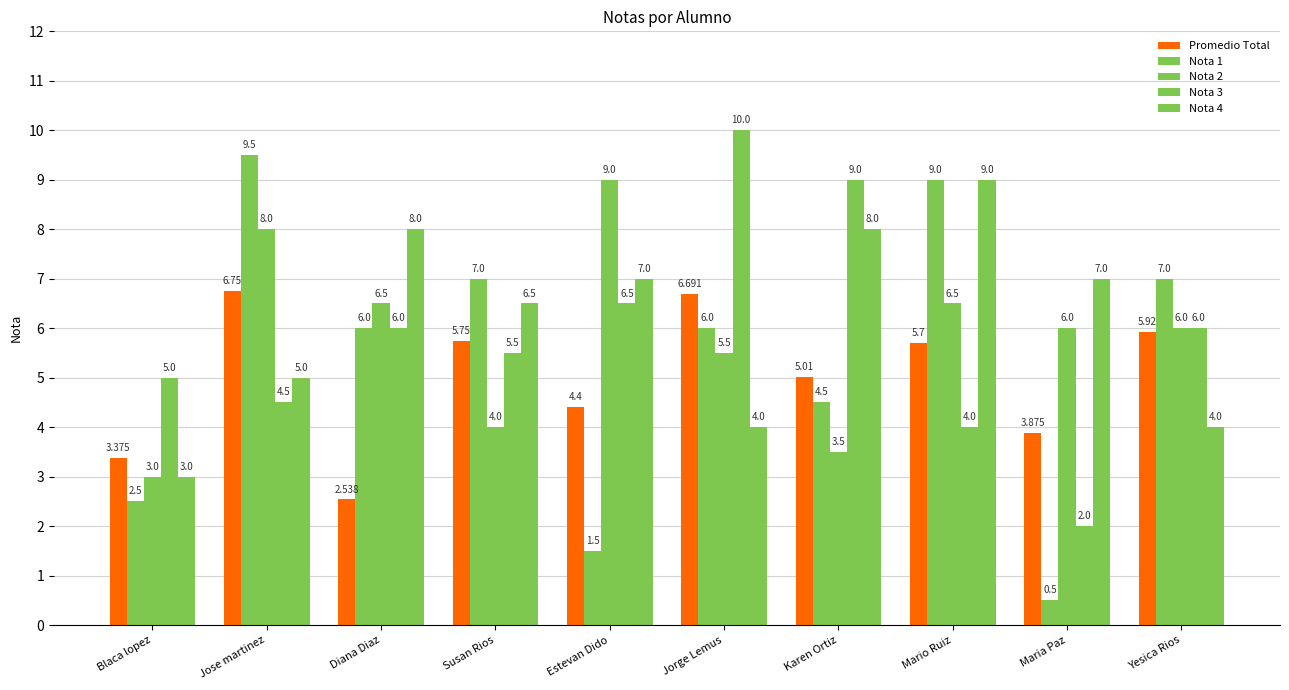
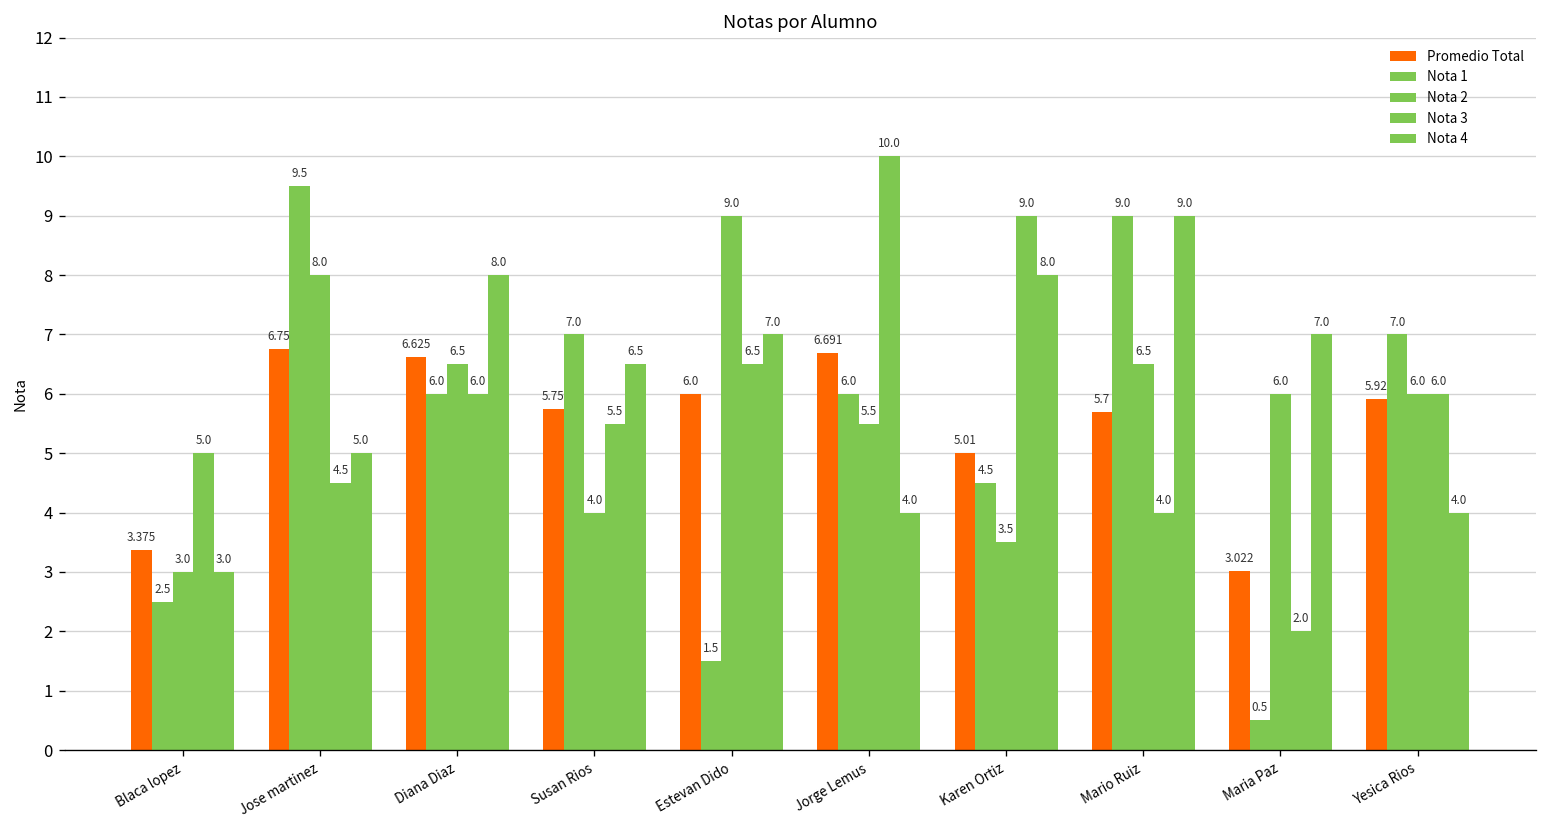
Promedio Total, Diana Diaz: 2.538 -> 6.625
Promedio Total, Estevan Dido: 4.4 -> 6.0
Promedio Total, Maria Paz: 3.875 -> 3.022
